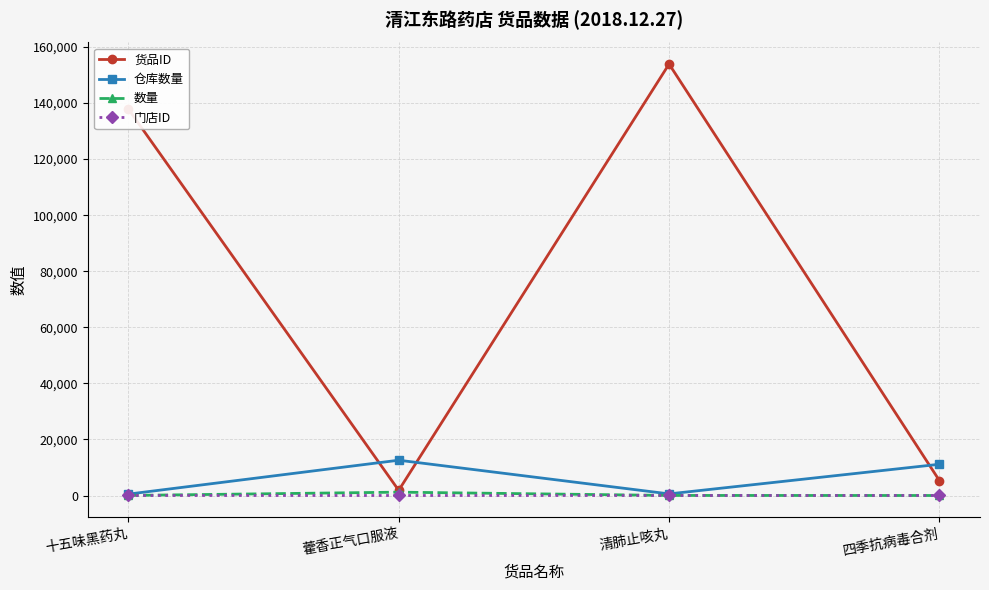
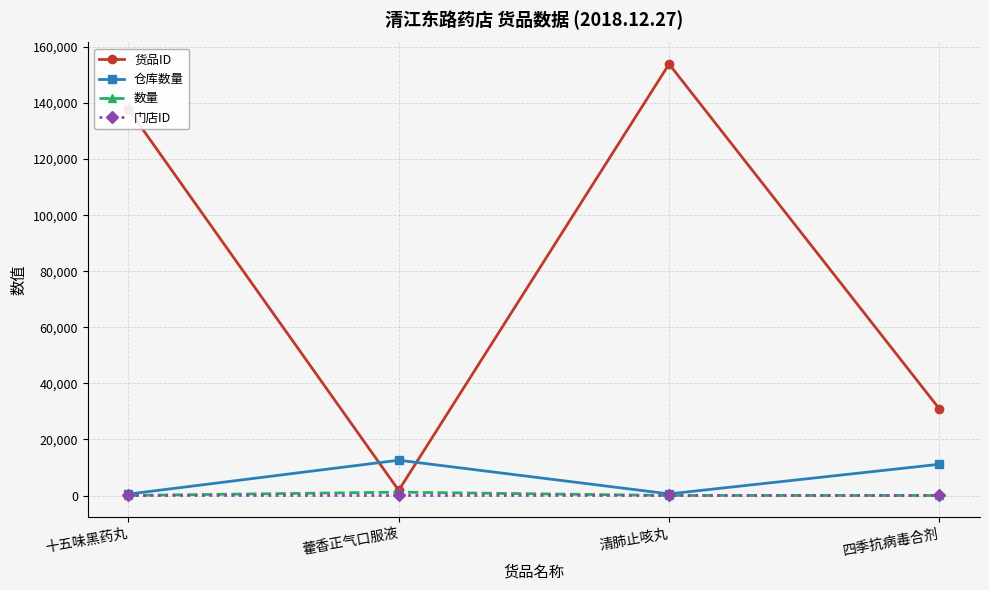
货品ID, 四季抗病毒合剂: 5,000 -> 31,000
